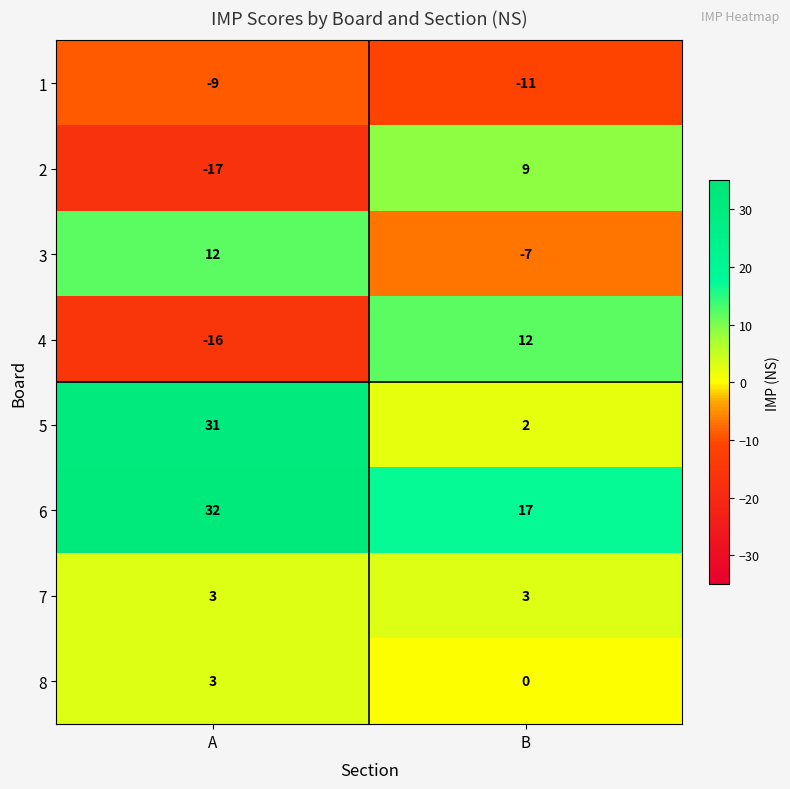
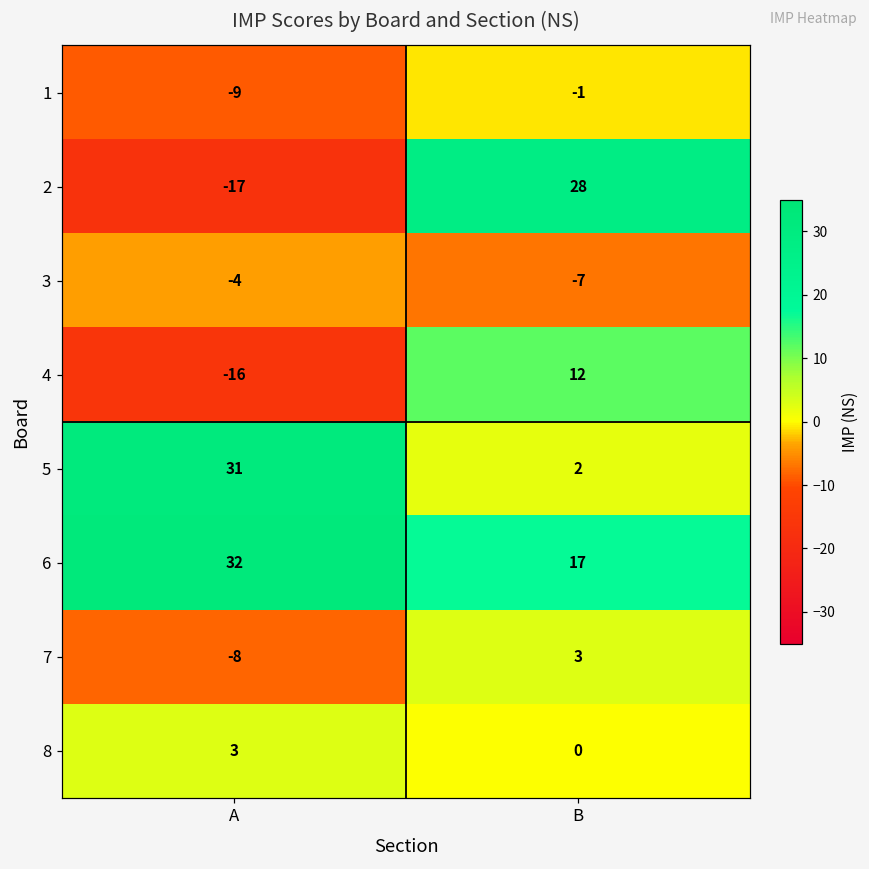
1, B: -11 -> -1
2, B: 9 -> 28
3, A: 12 -> -4
7, A: 3 -> -8
